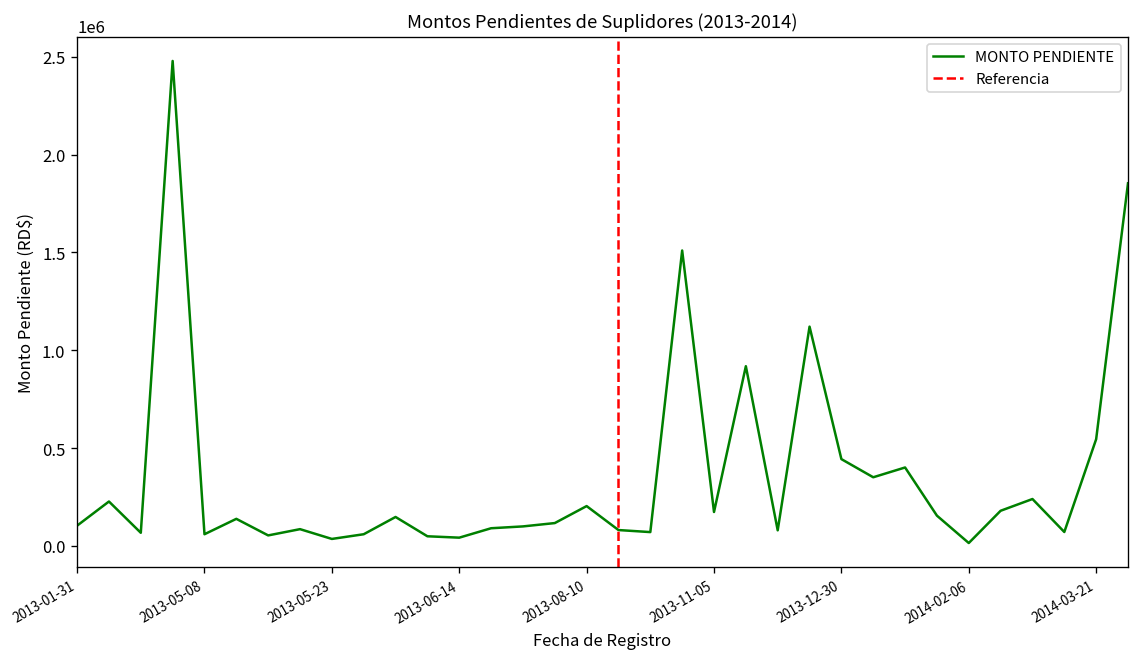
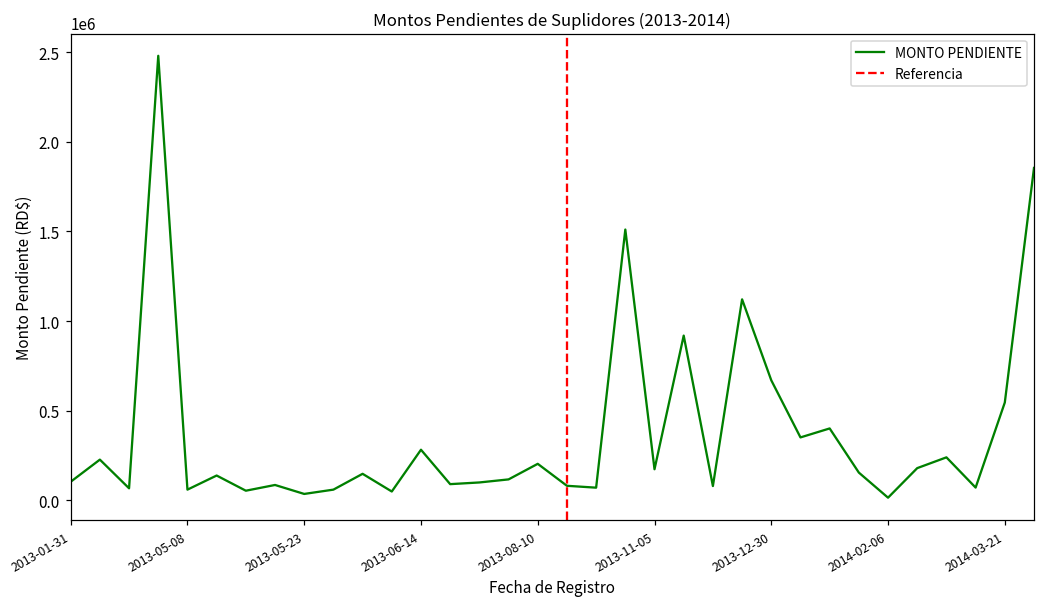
2013-06-14: 40000 -> 280000
2013-12-30: 440000 -> 670000
